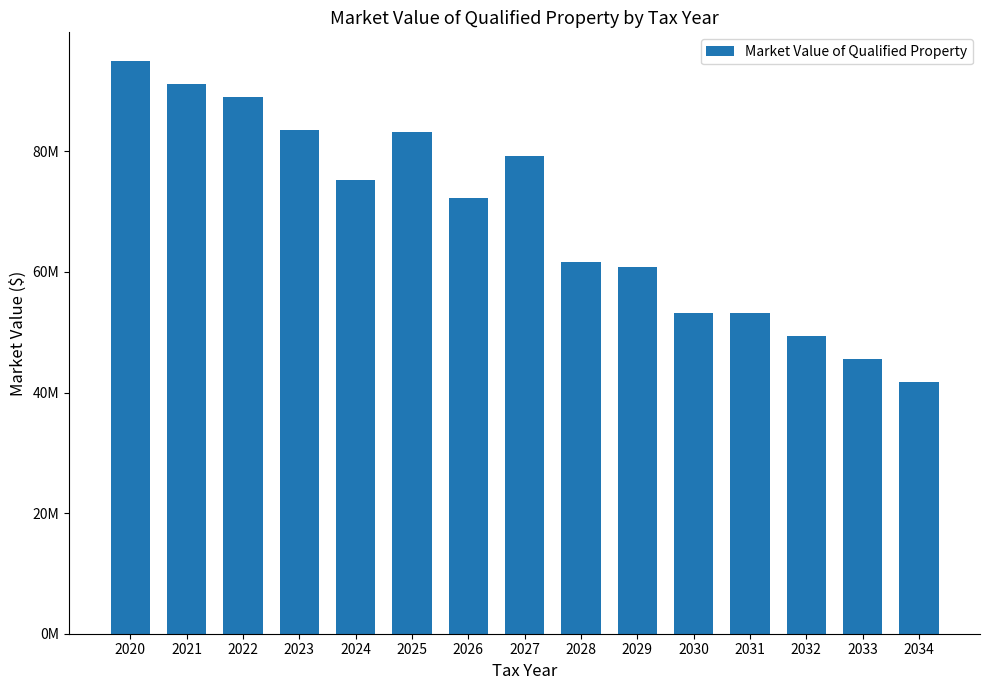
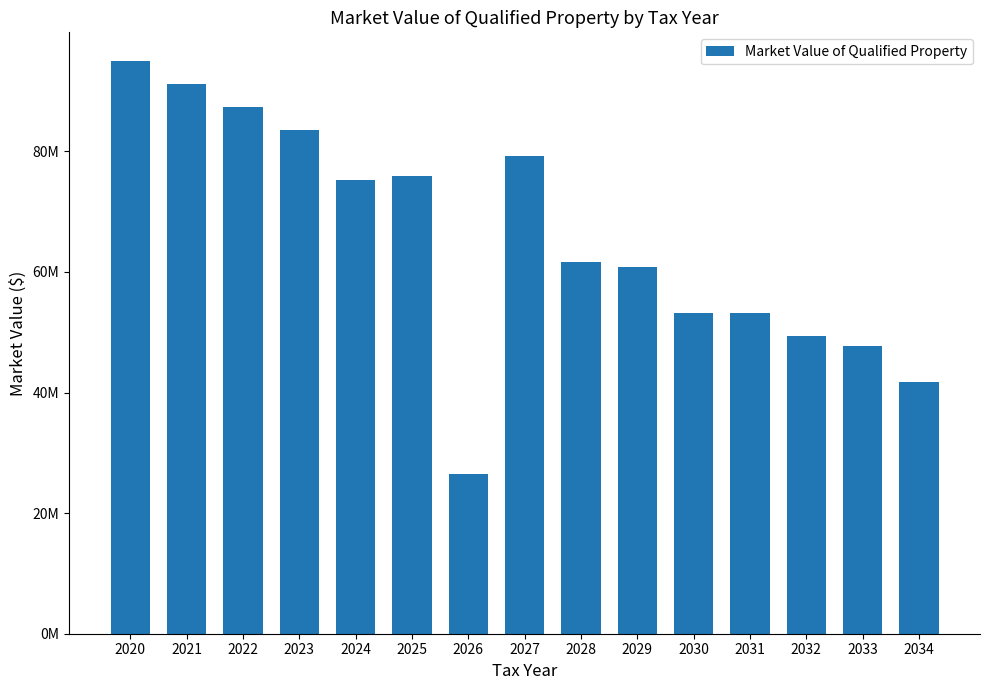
2022: 89000000 -> 87000000
2025: 83000000 -> 76000000
2026: 72000000 -> 27000000
2033: 46000000 -> 48000000
